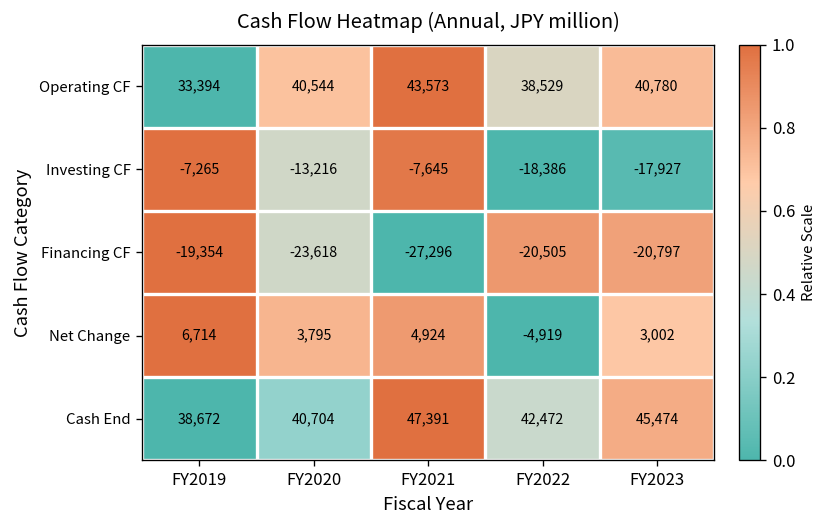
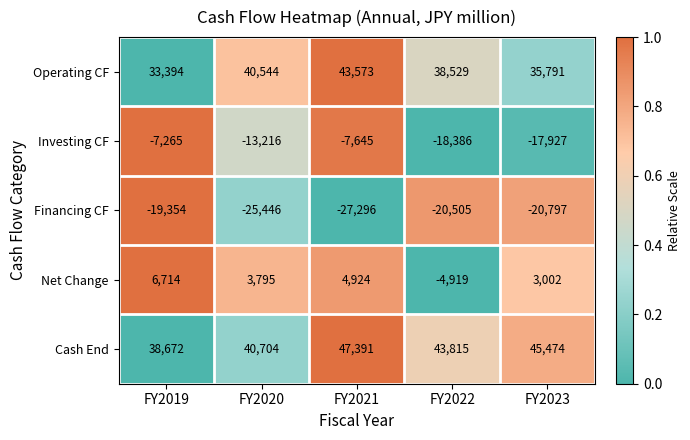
Operating CF, FY2023: 40,780 -> 35,791
Financing CF, FY2020: -23,618 -> -25,446
Cash End, FY2022: 42,472 -> 43,815
